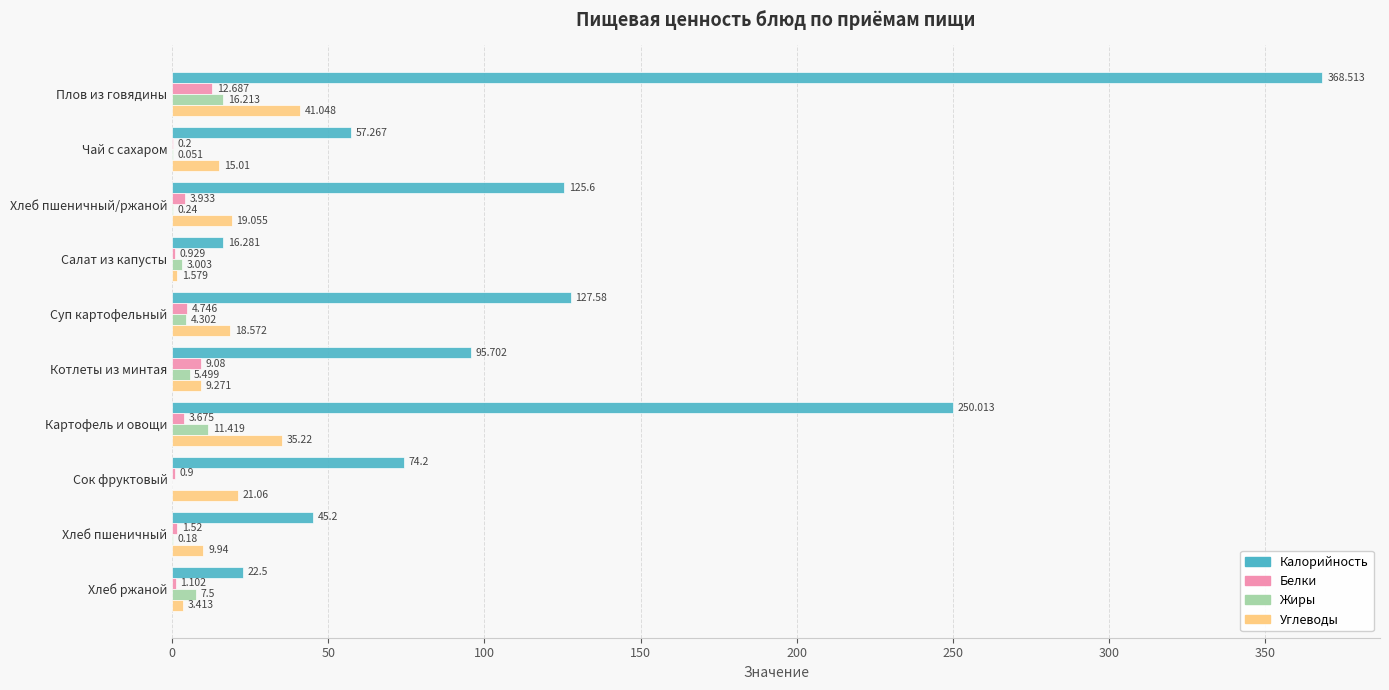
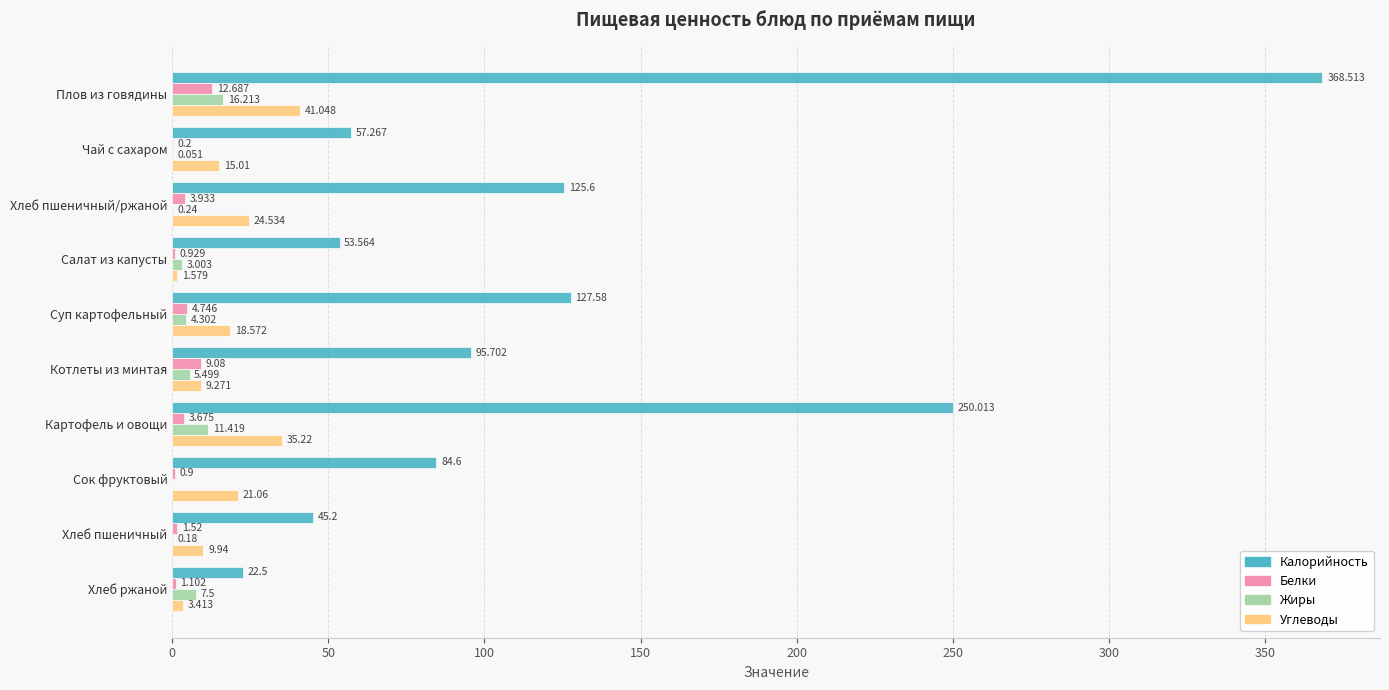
Углеводы, Хлеб пшеничный/ржаной: 19.055 -> 24.534
Калорийность, Салат из капусты: 16.281 -> 53.564
Калорийность, Сок фруктовый: 74.2 -> 84.6
